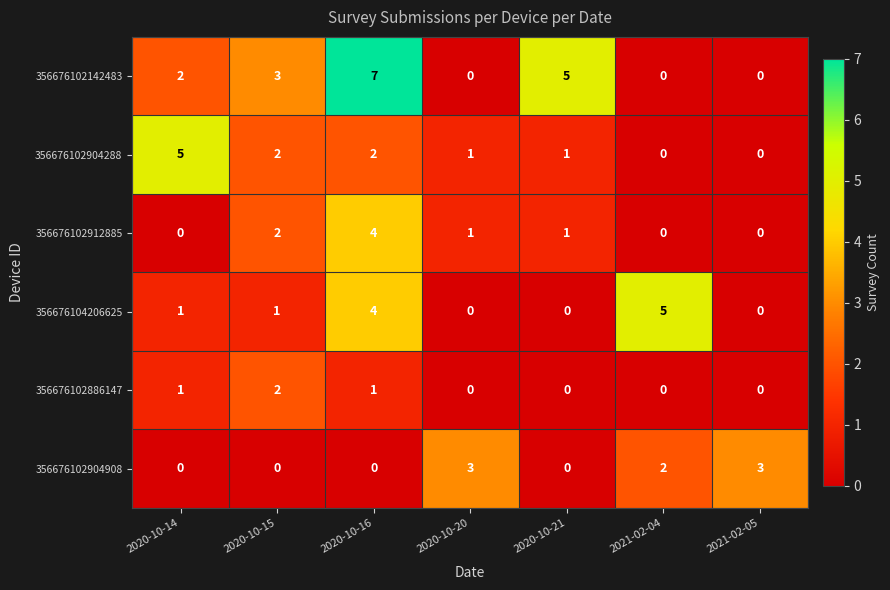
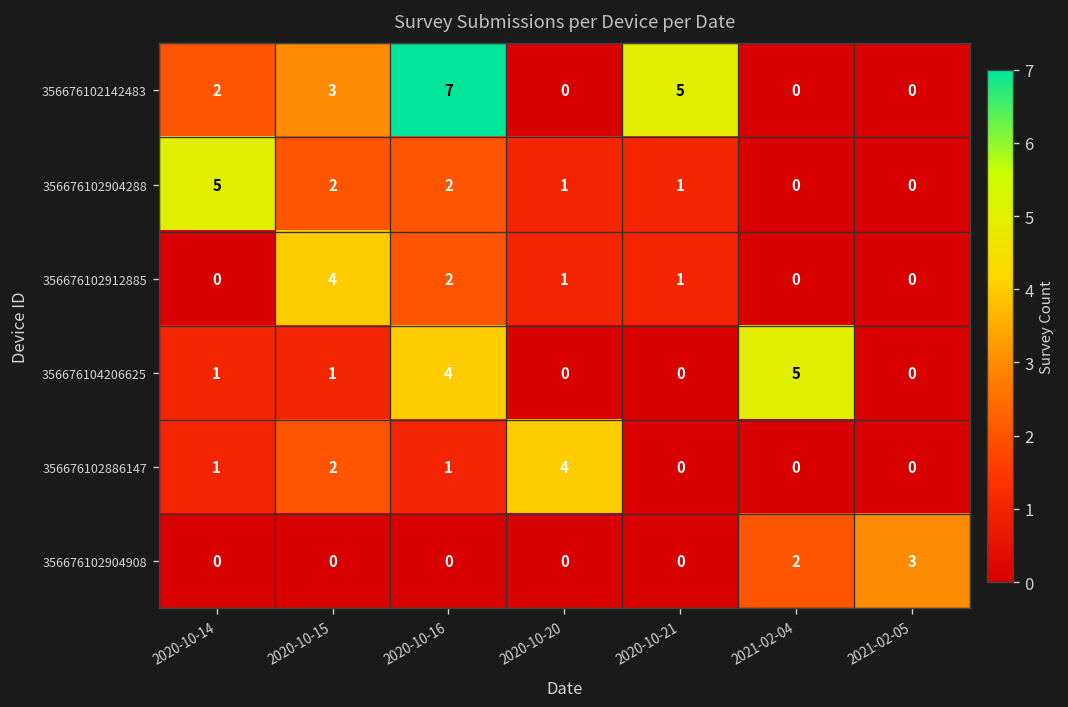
356676102912885, 2020-10-15: 2 -> 4
356676102912885, 2020-10-16: 4 -> 2
356676102886147, 2020-10-20: 0 -> 4
356676102904908, 2020-10-20: 3 -> 0
